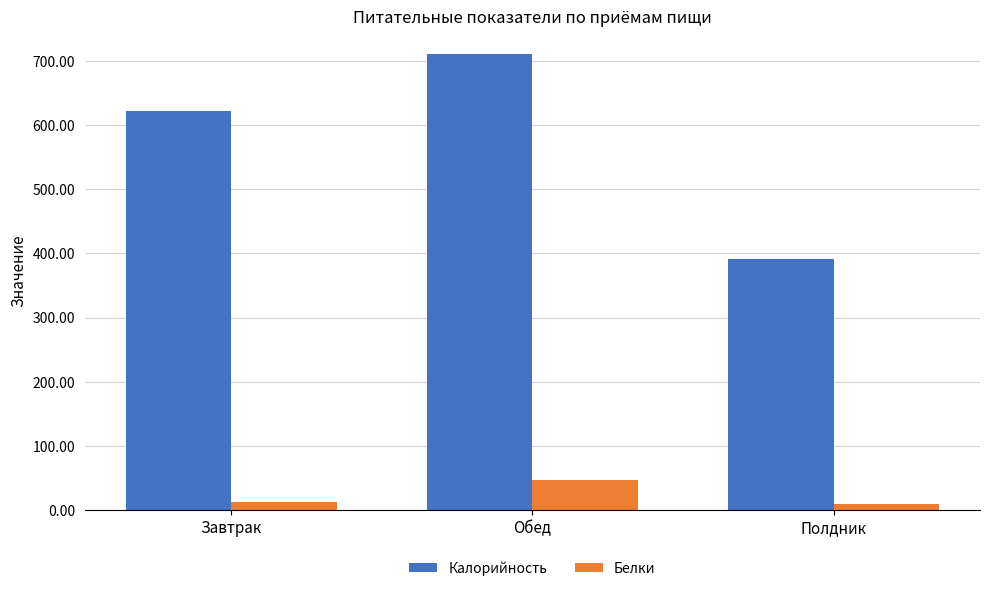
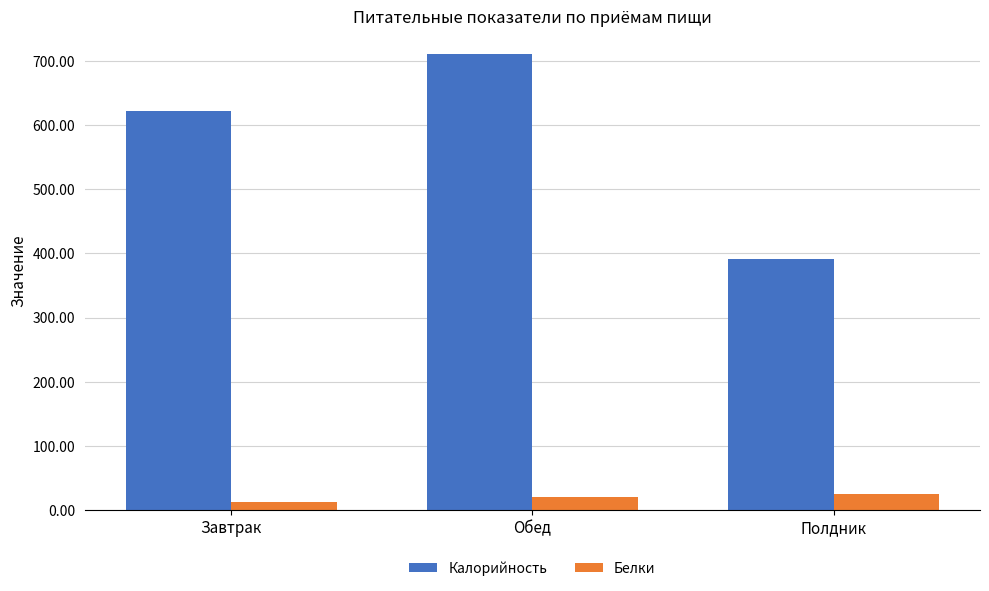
Белки, Обед: 50 -> 20
Белки, Полдник: 10 -> 30
